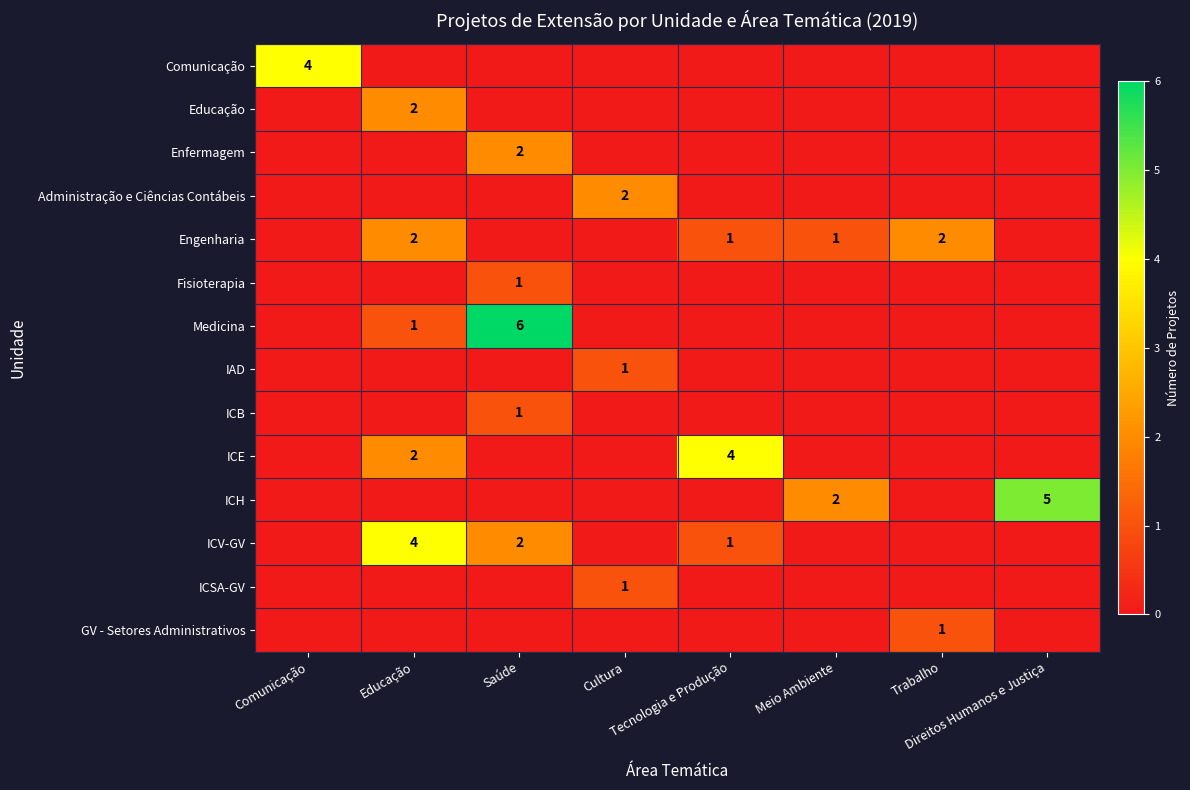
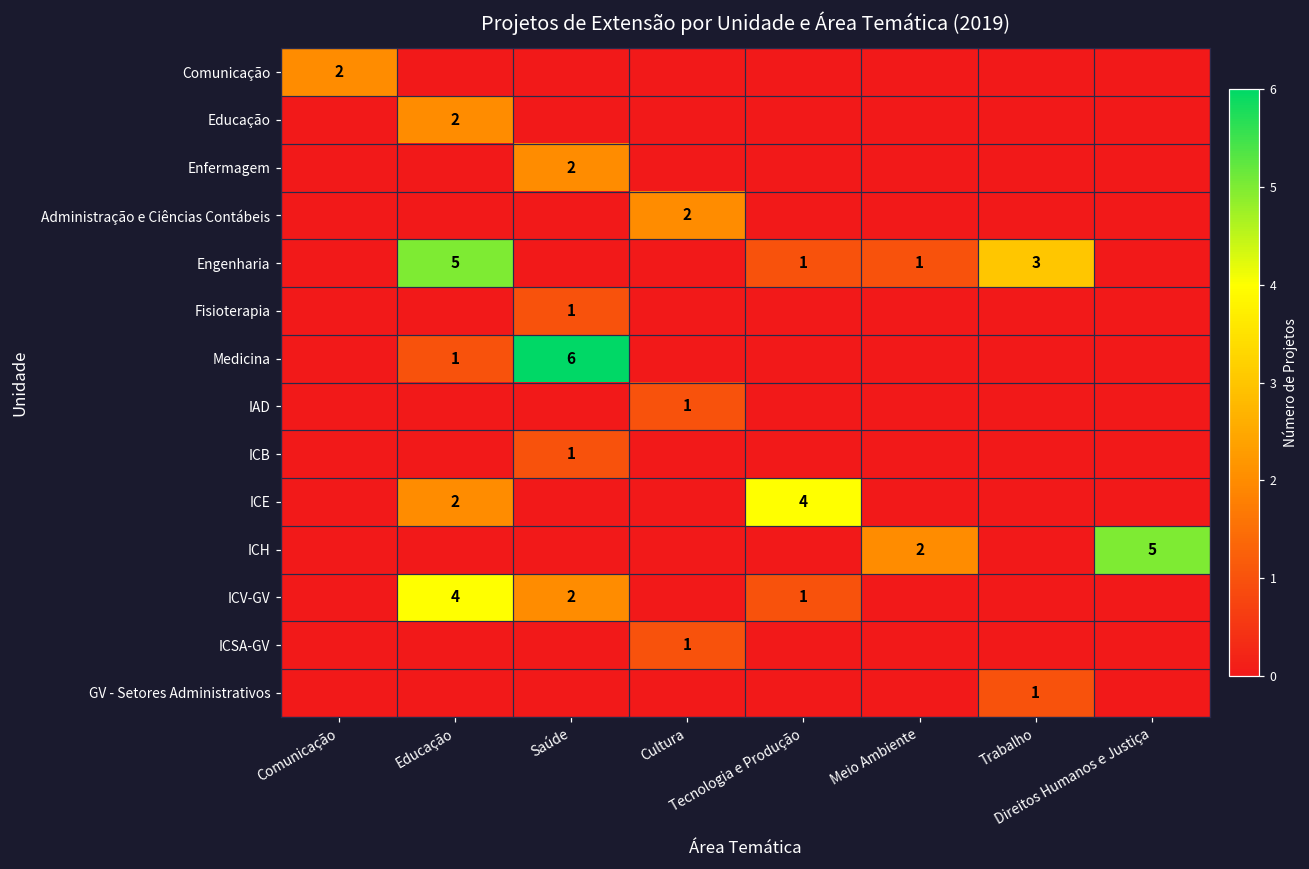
Comunicação, Comunicação: 4 -> 2
Engenharia, Educação: 2 -> 5
Engenharia, Trabalho: 2 -> 3
